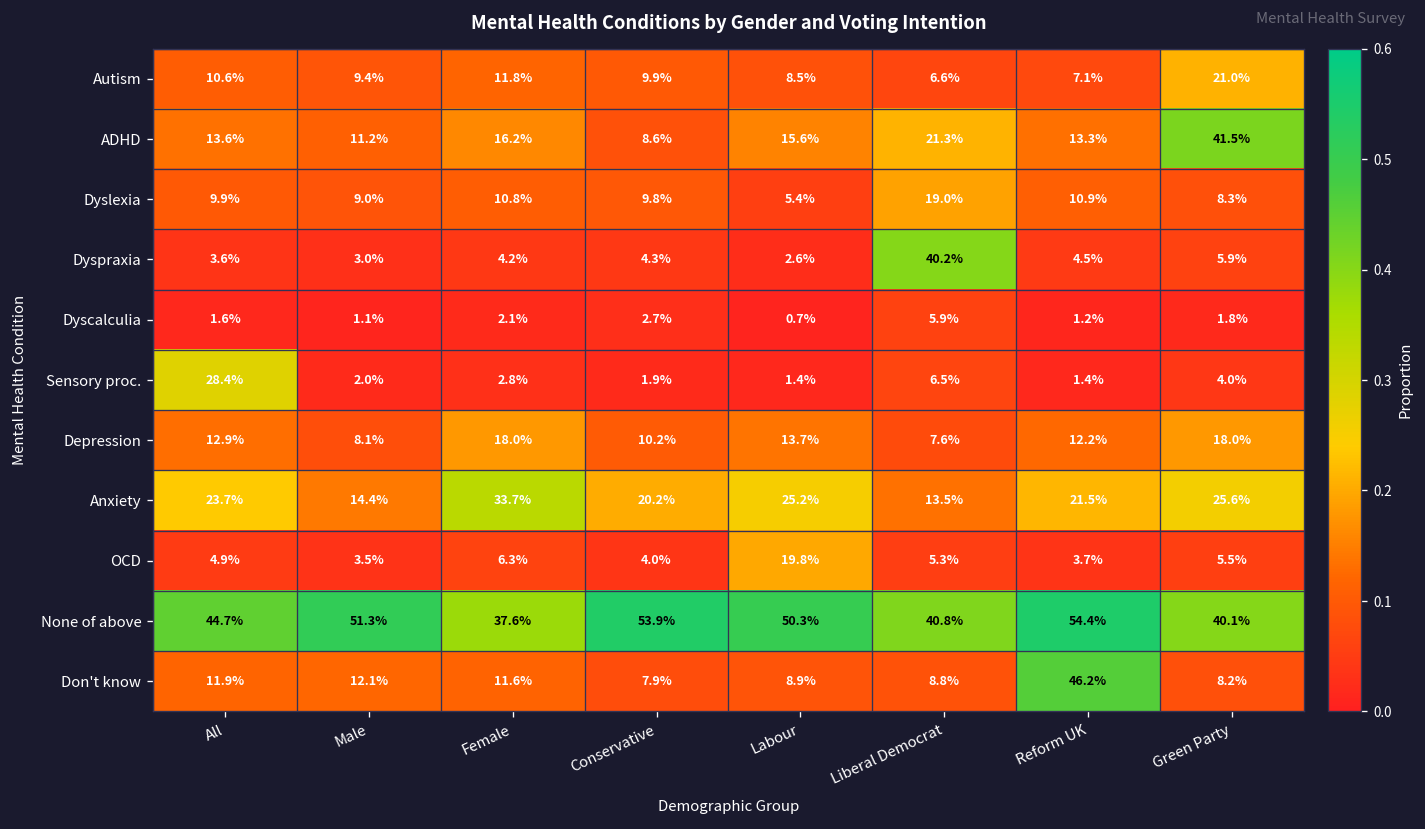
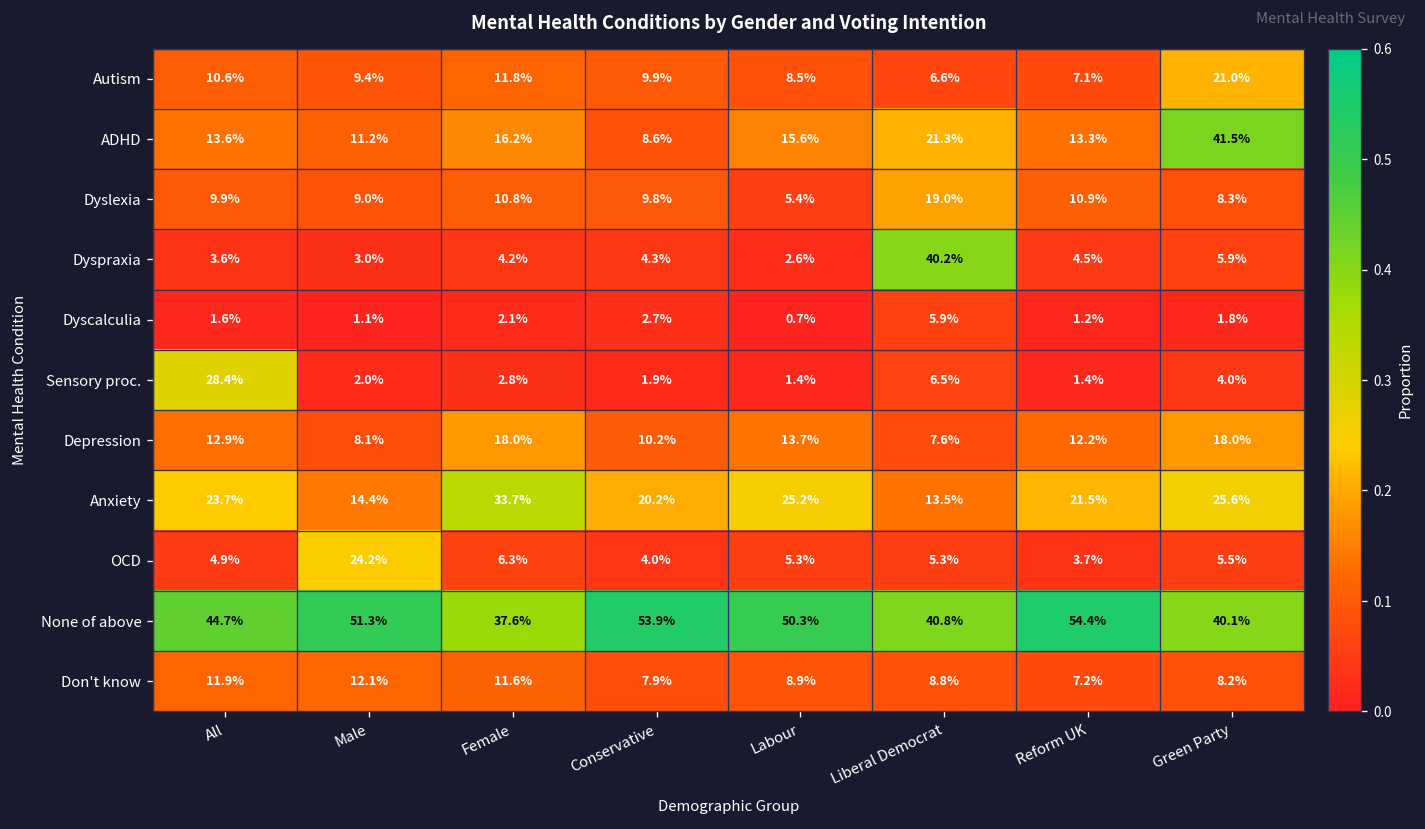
OCD, Male: 3.5% -> 24.2%
OCD, Labour: 19.8% -> 5.3%
Don't know, Reform UK: 46.2% -> 7.2%
